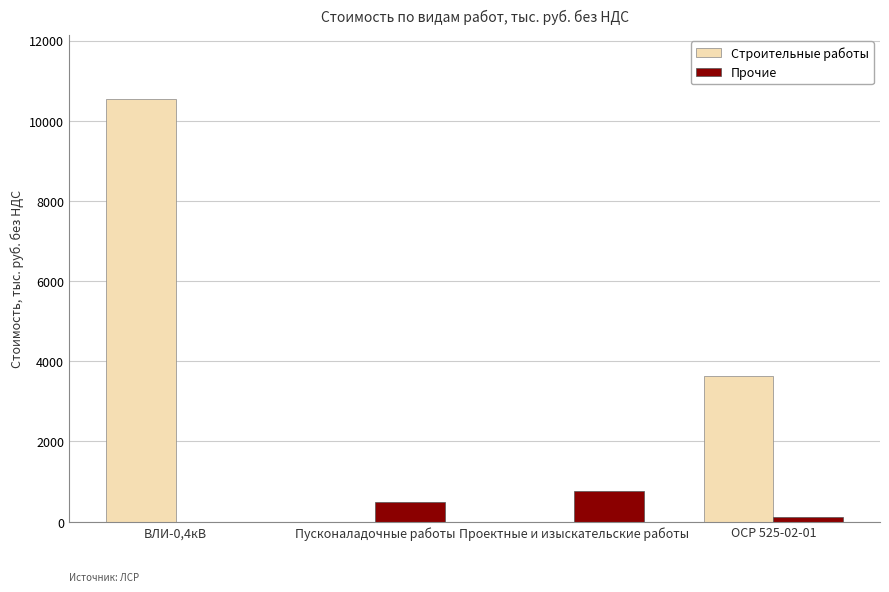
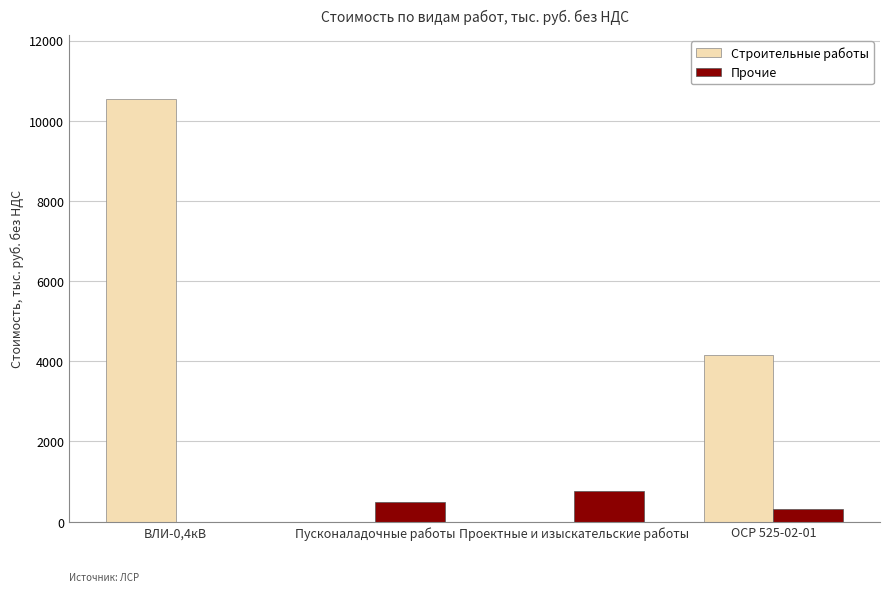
Строительные работы, ОСР 525-02-01: 3600 -> 4200
Прочие, ОСР 525-02-01: 100 -> 300
